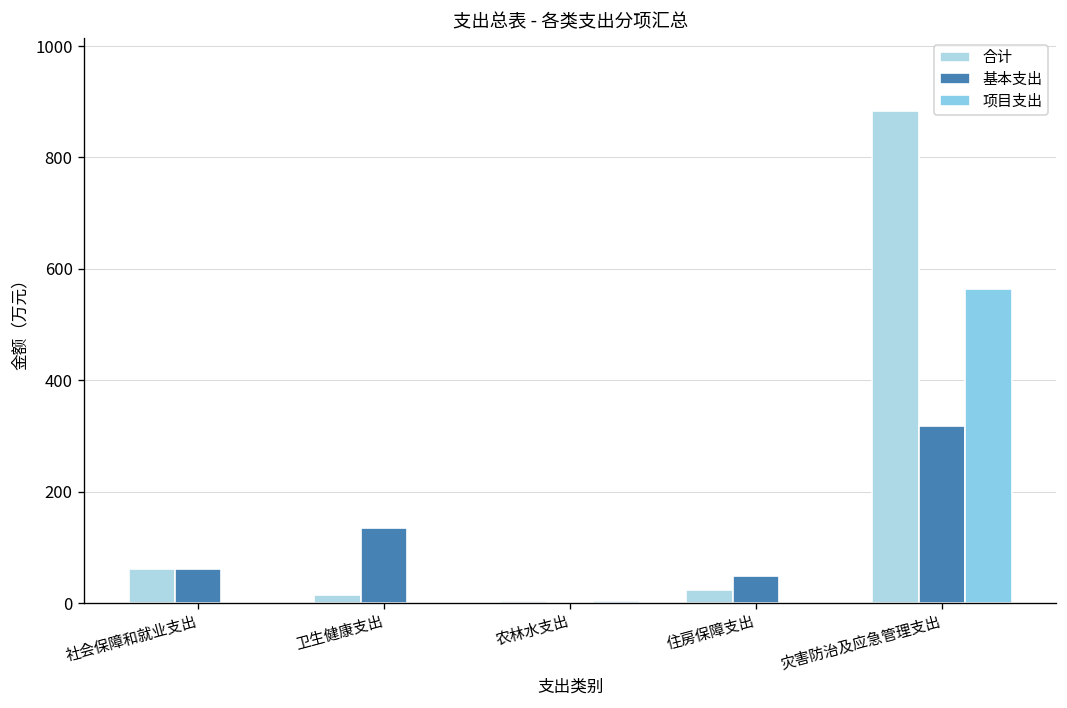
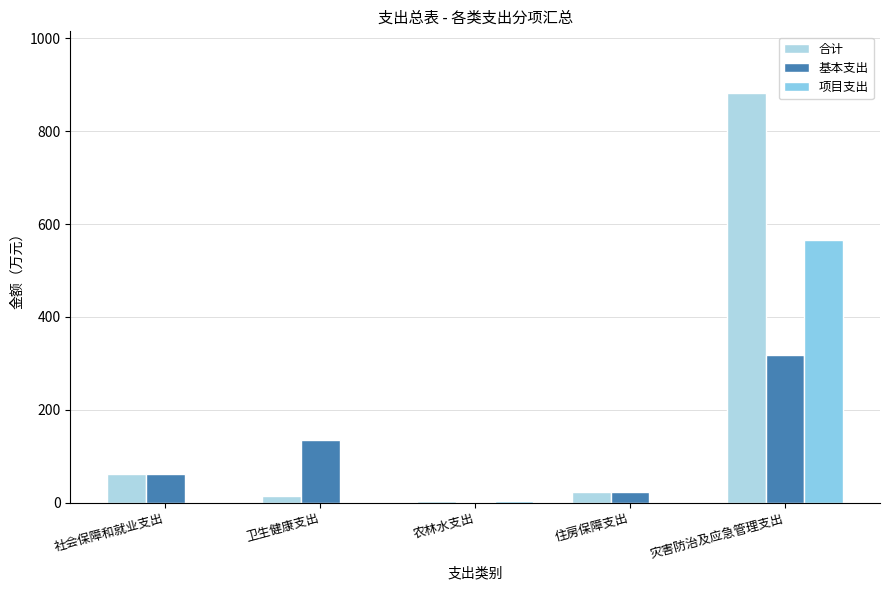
基本支出, 住房保障支出: 50 -> 20
